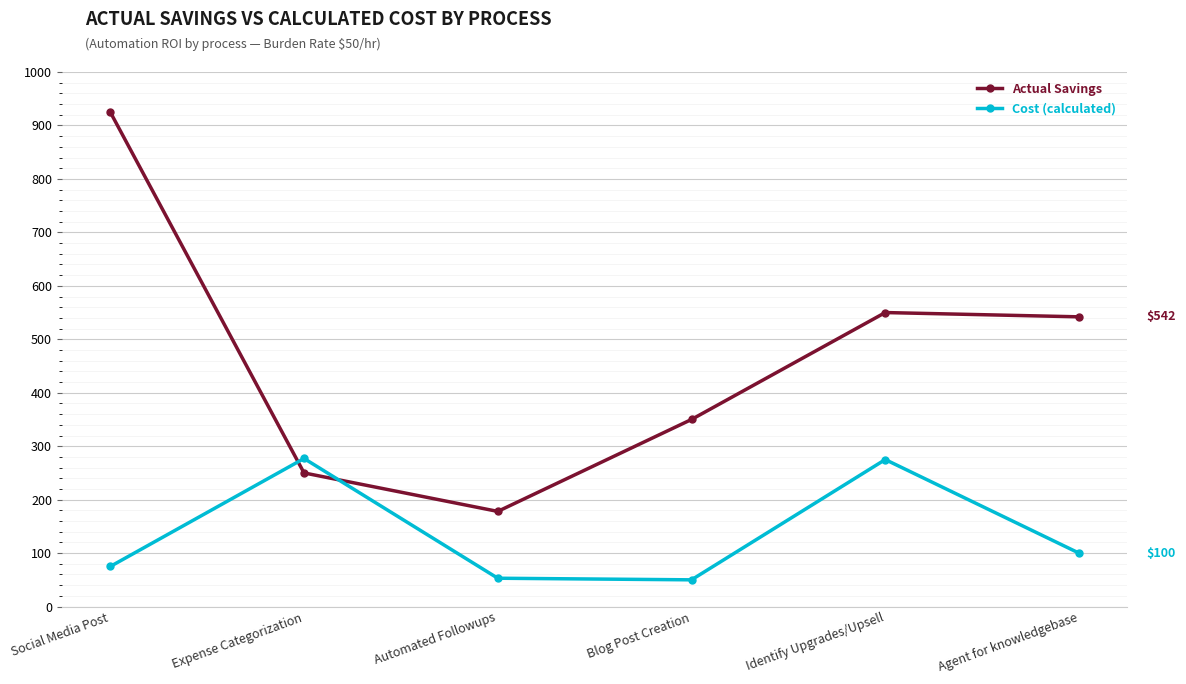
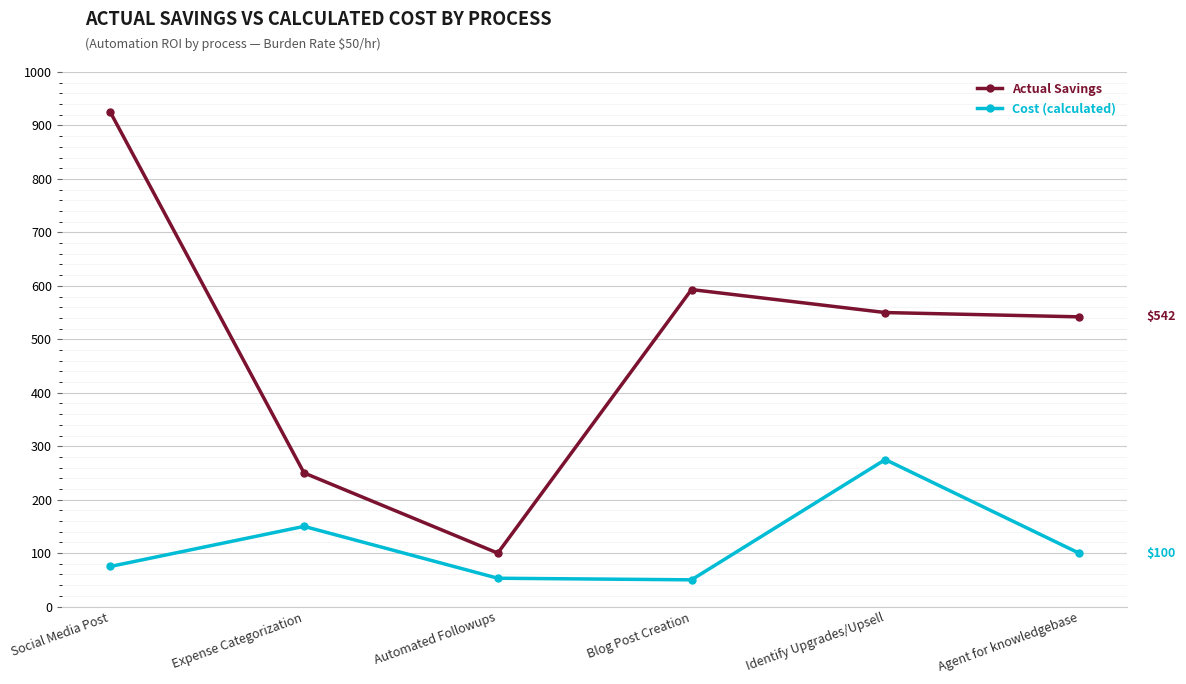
Cost (calculated), Expense Categorization: 280 -> 150
Actual Savings, Automated Followups: 180 -> 100
Actual Savings, Blog Post Creation: 350 -> 590
